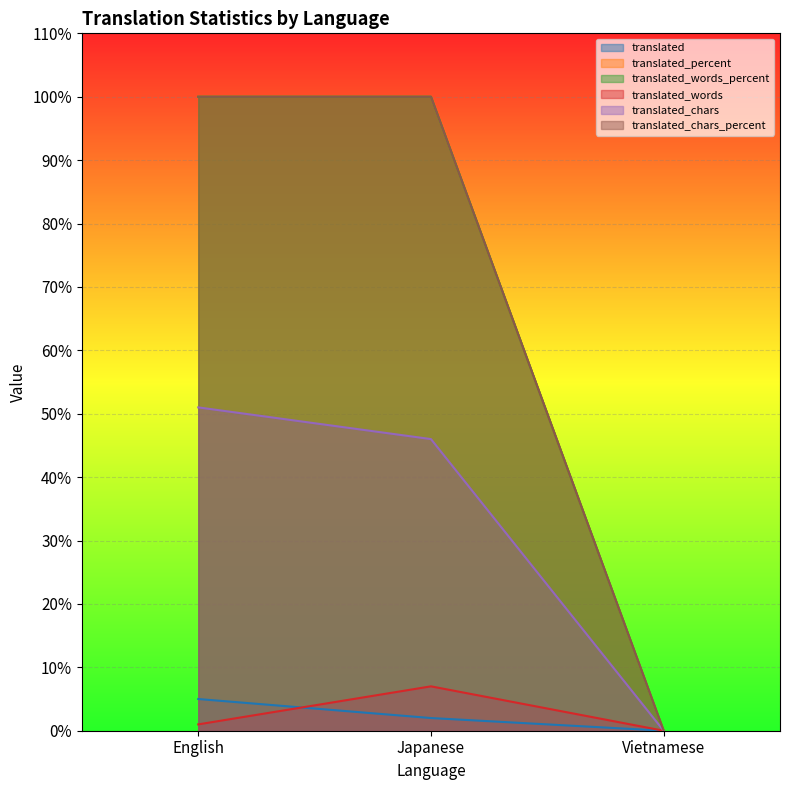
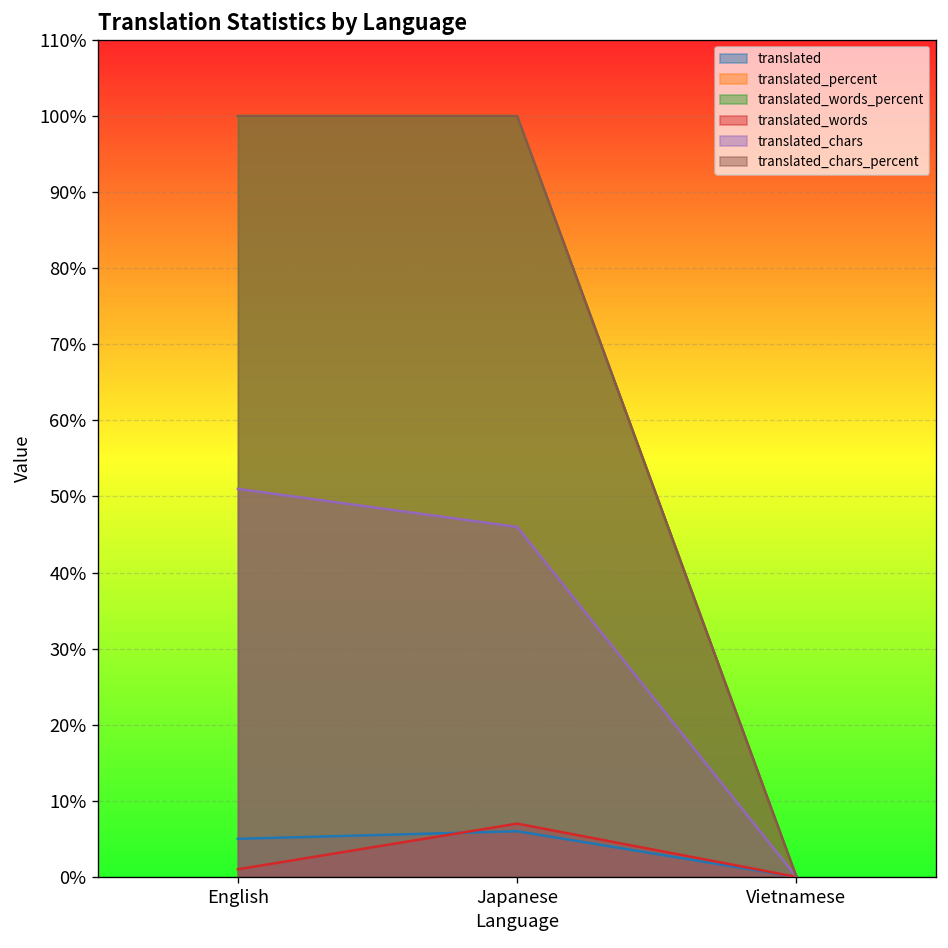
translated, Japanese: 2% -> 6%
